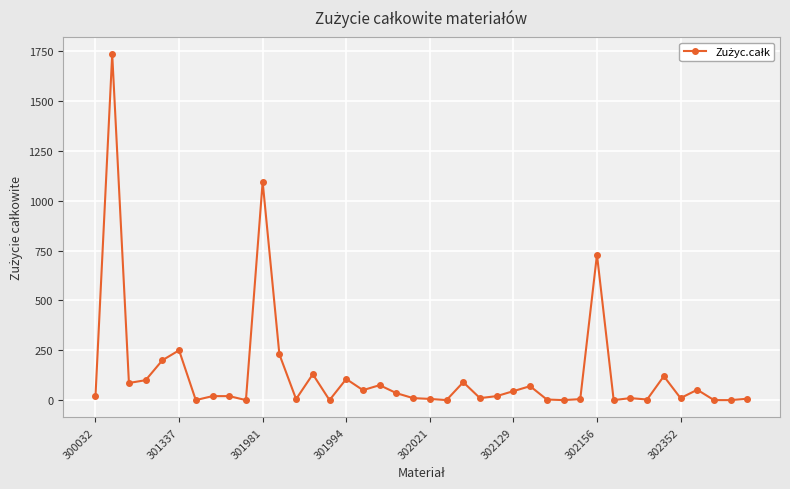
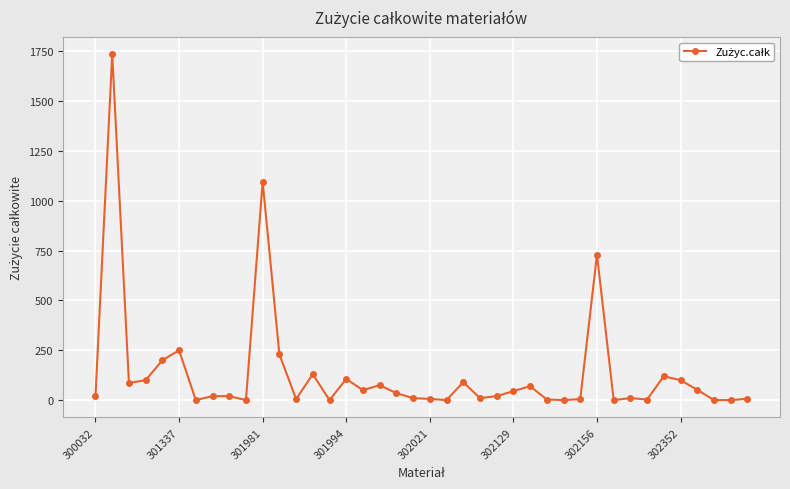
302352: 10 -> 100
